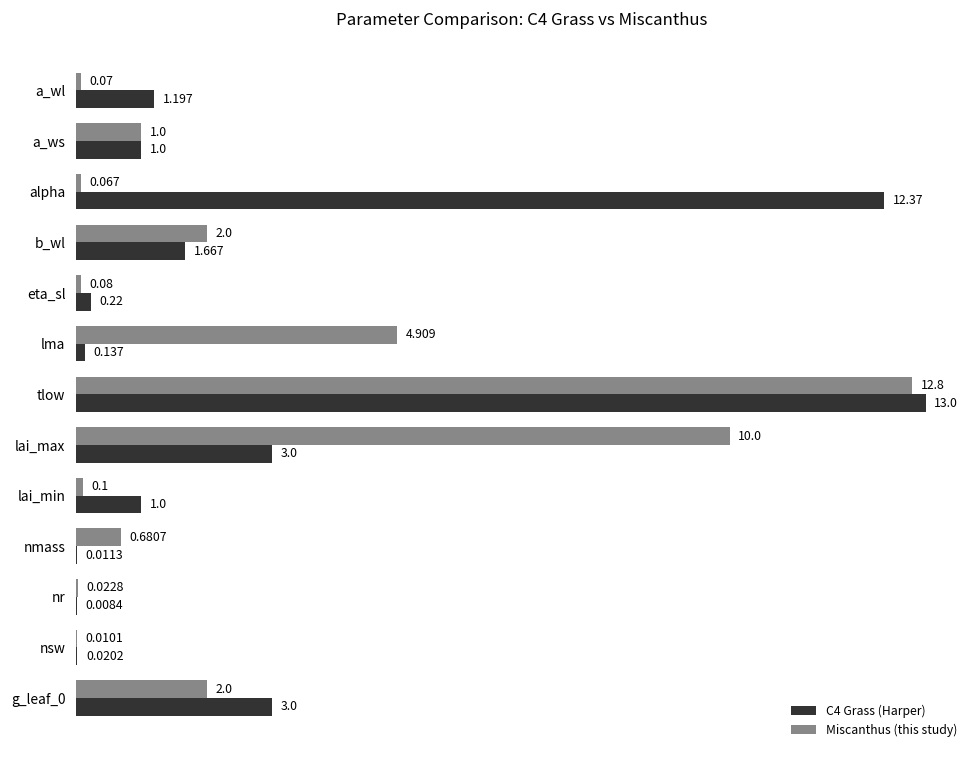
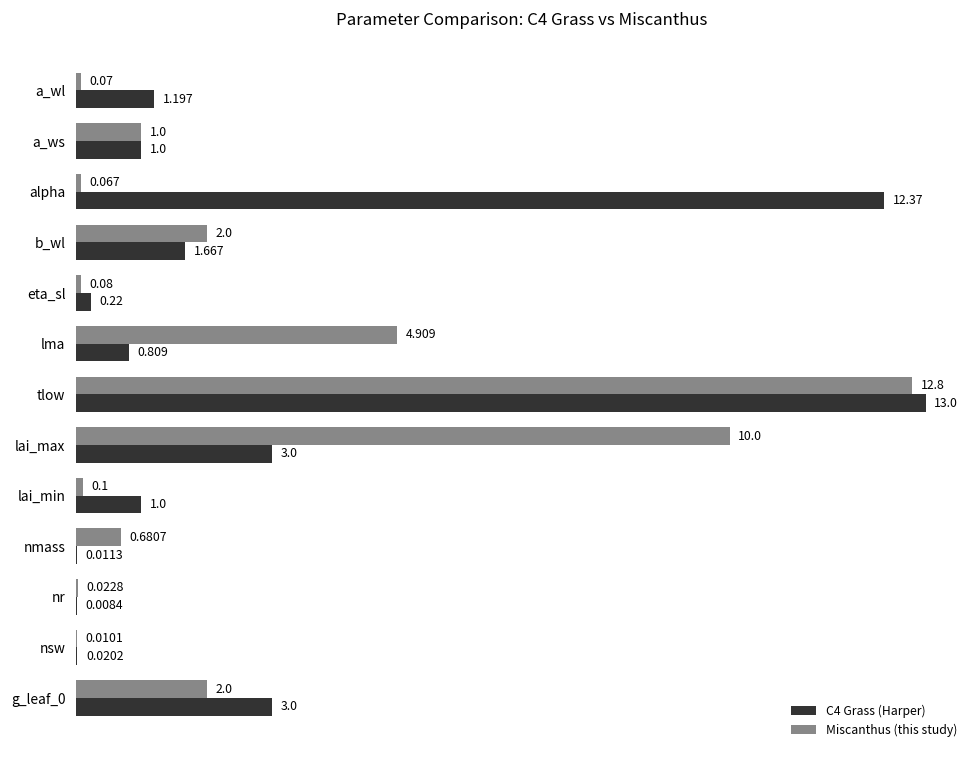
C4 Grass (Harper), lma: 0.137 -> 0.809
